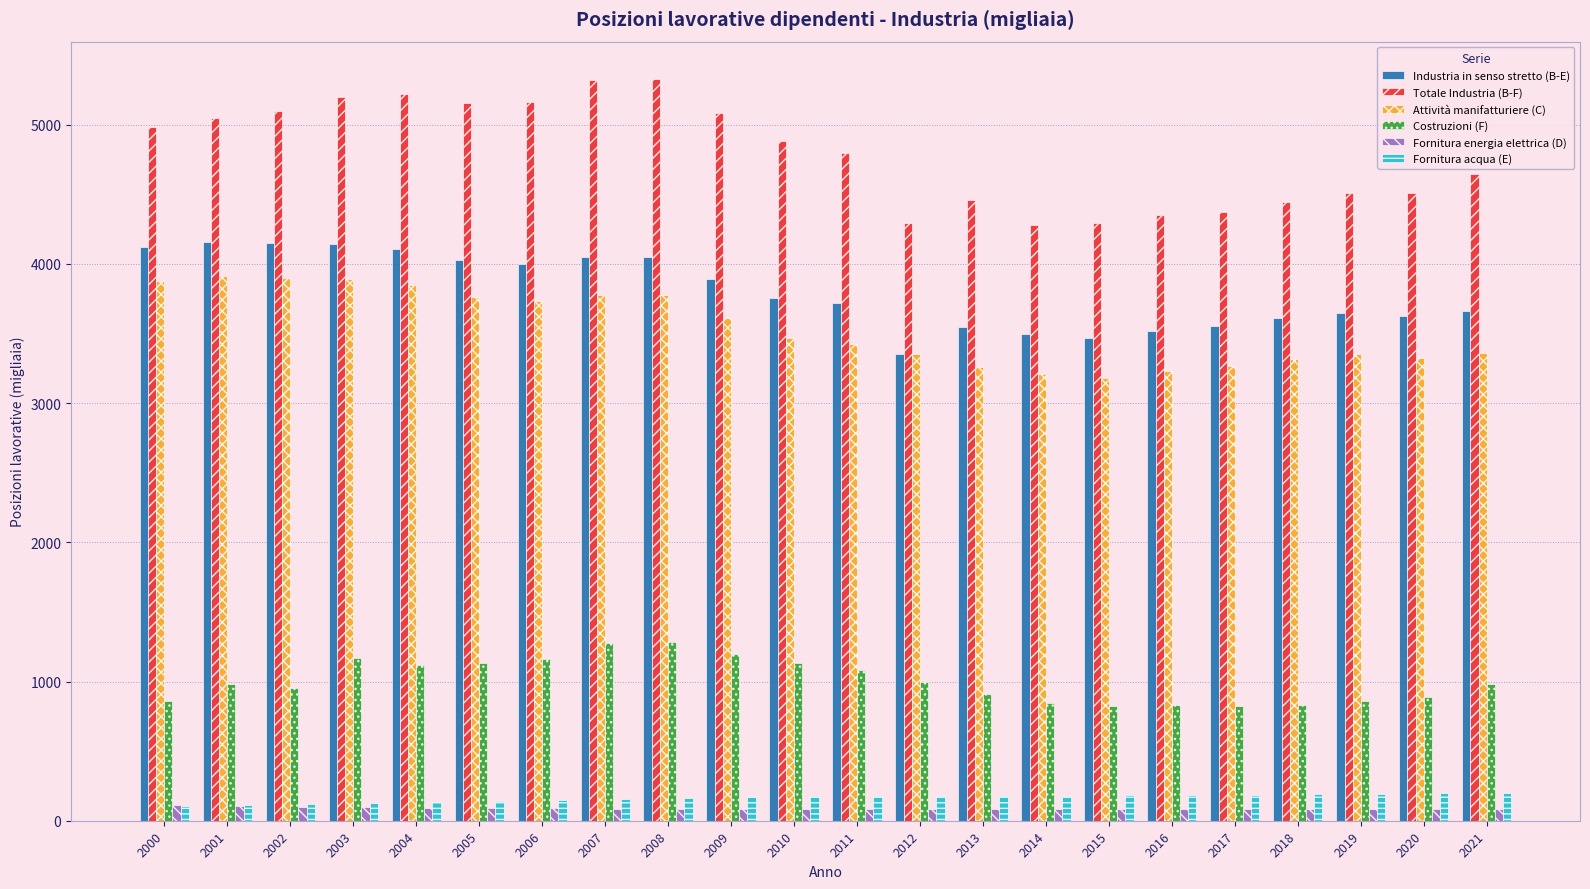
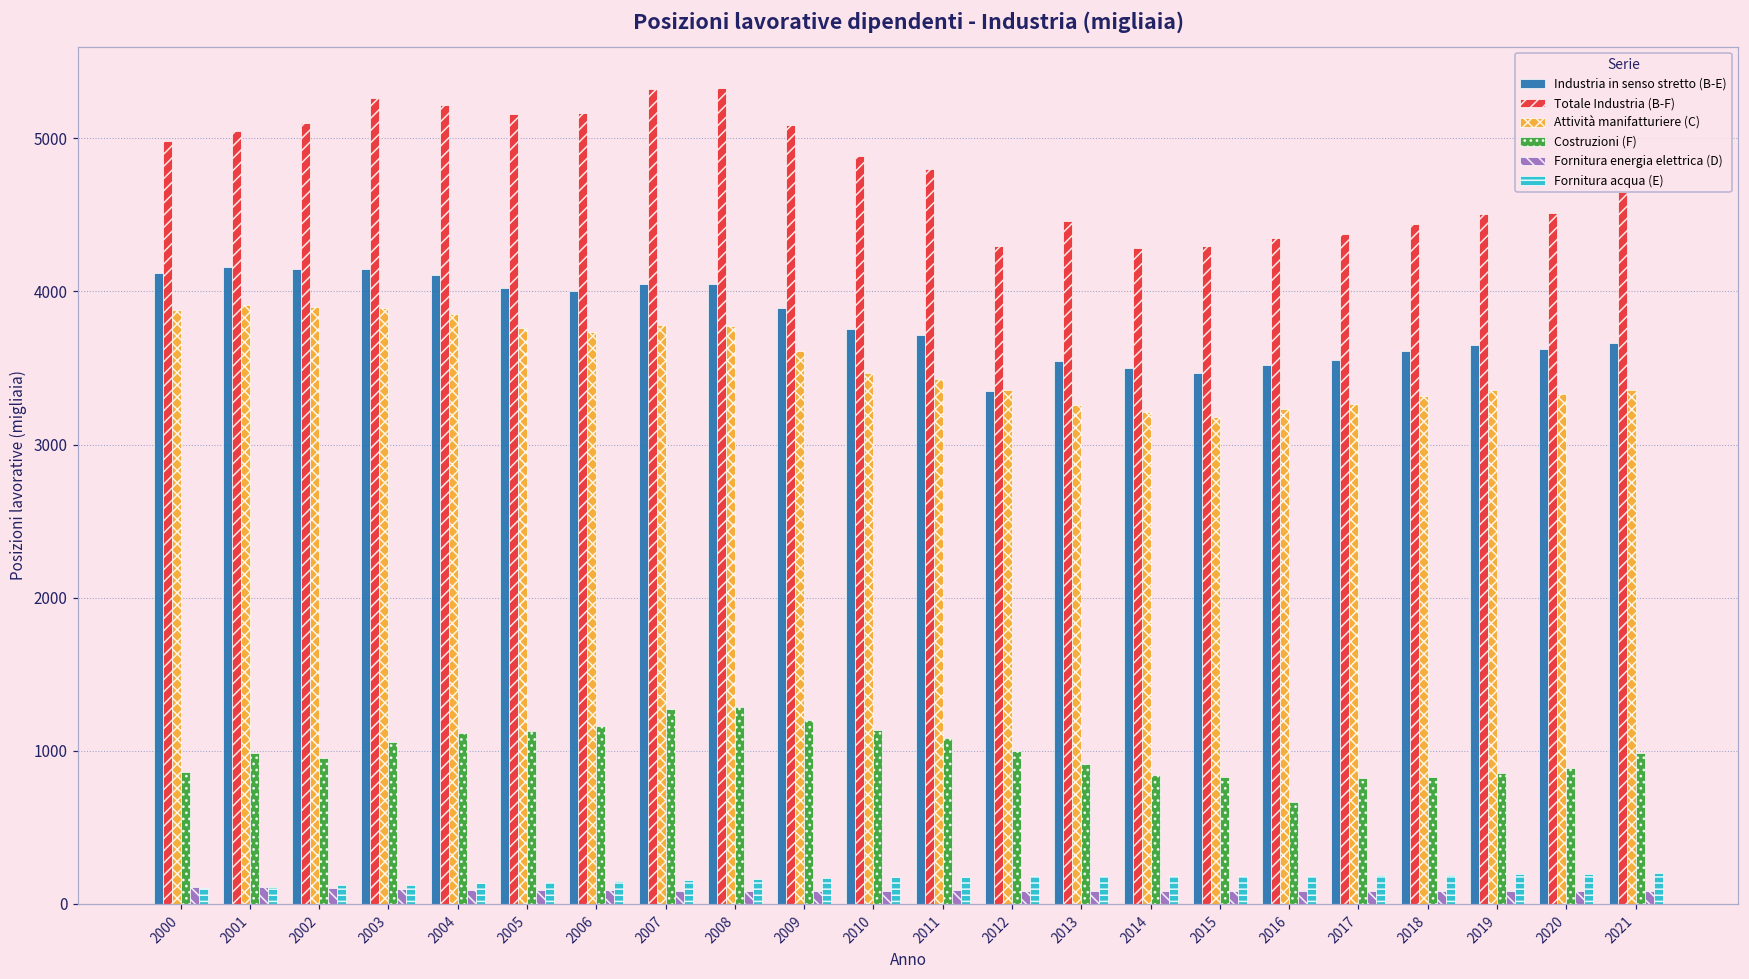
Totale Industria (B-F), 2003: 5200 -> 5260
Costruzioni (F), 2003: 1170 -> 1060
Costruzioni (F), 2016: 830 -> 660
